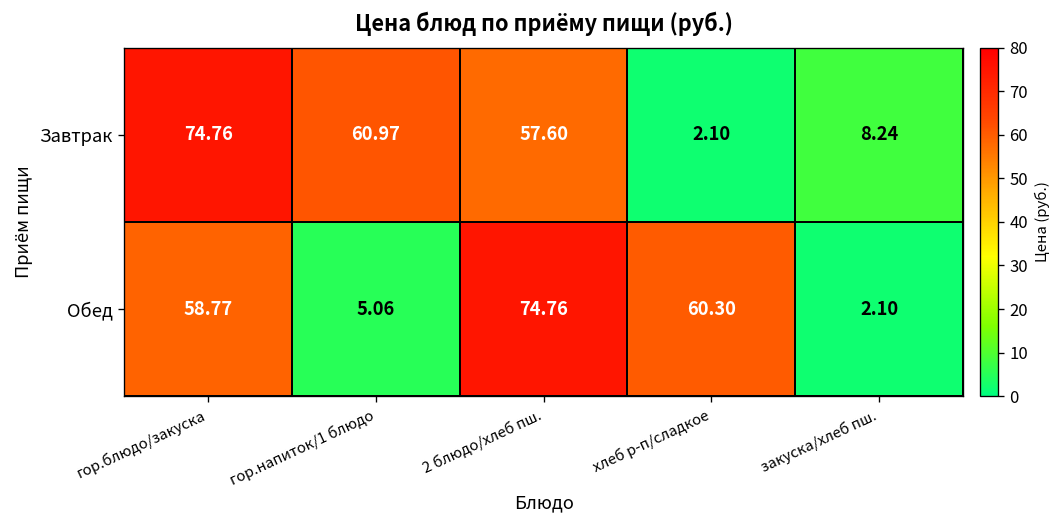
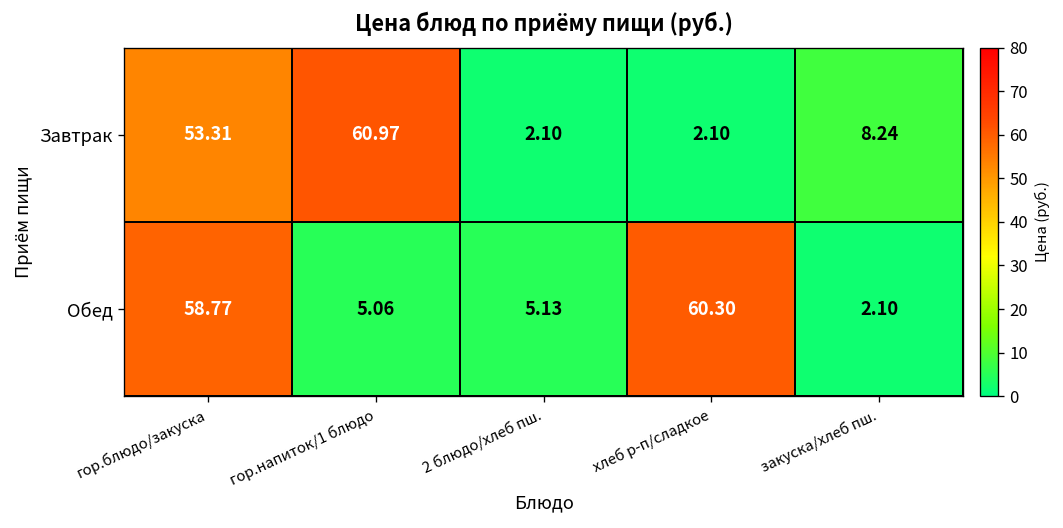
Завтрак, гор.блюдо/закуска: 74.76 -> 53.31
Завтрак, 2 блюдо/хлеб пш.: 57.60 -> 2.10
Обед, 2 блюдо/хлеб пш.: 74.76 -> 5.13
